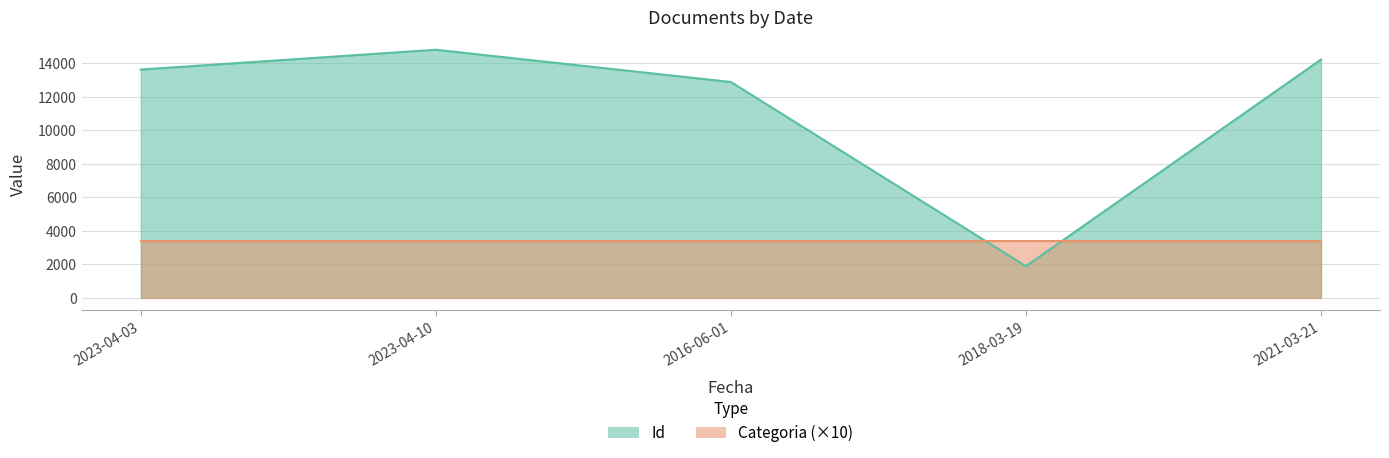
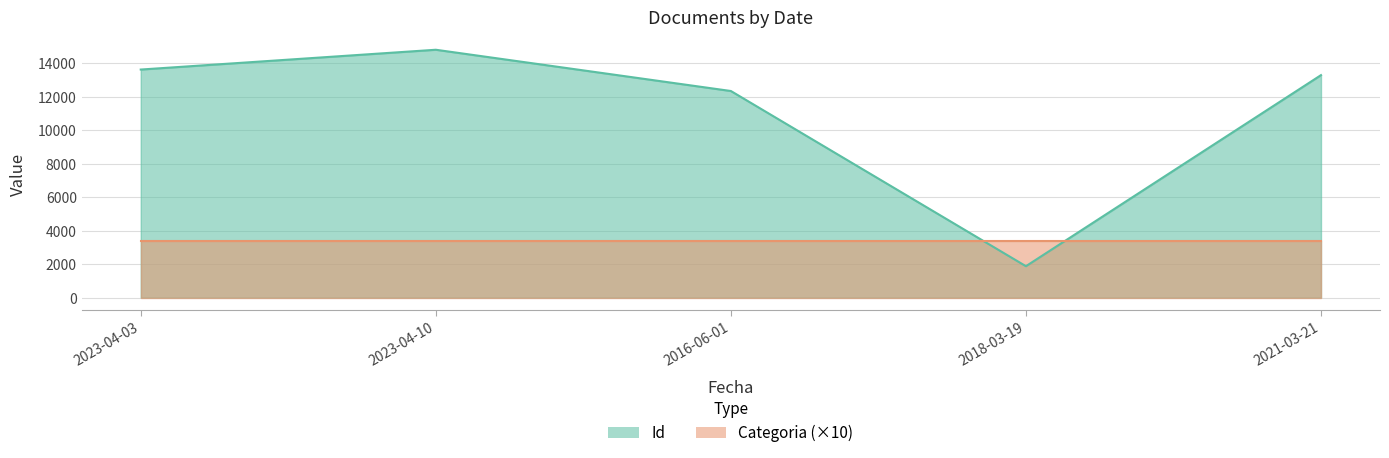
Id, 2016-06-01: 12900 -> 12300
Id, 2021-03-21: 14200 -> 13300
